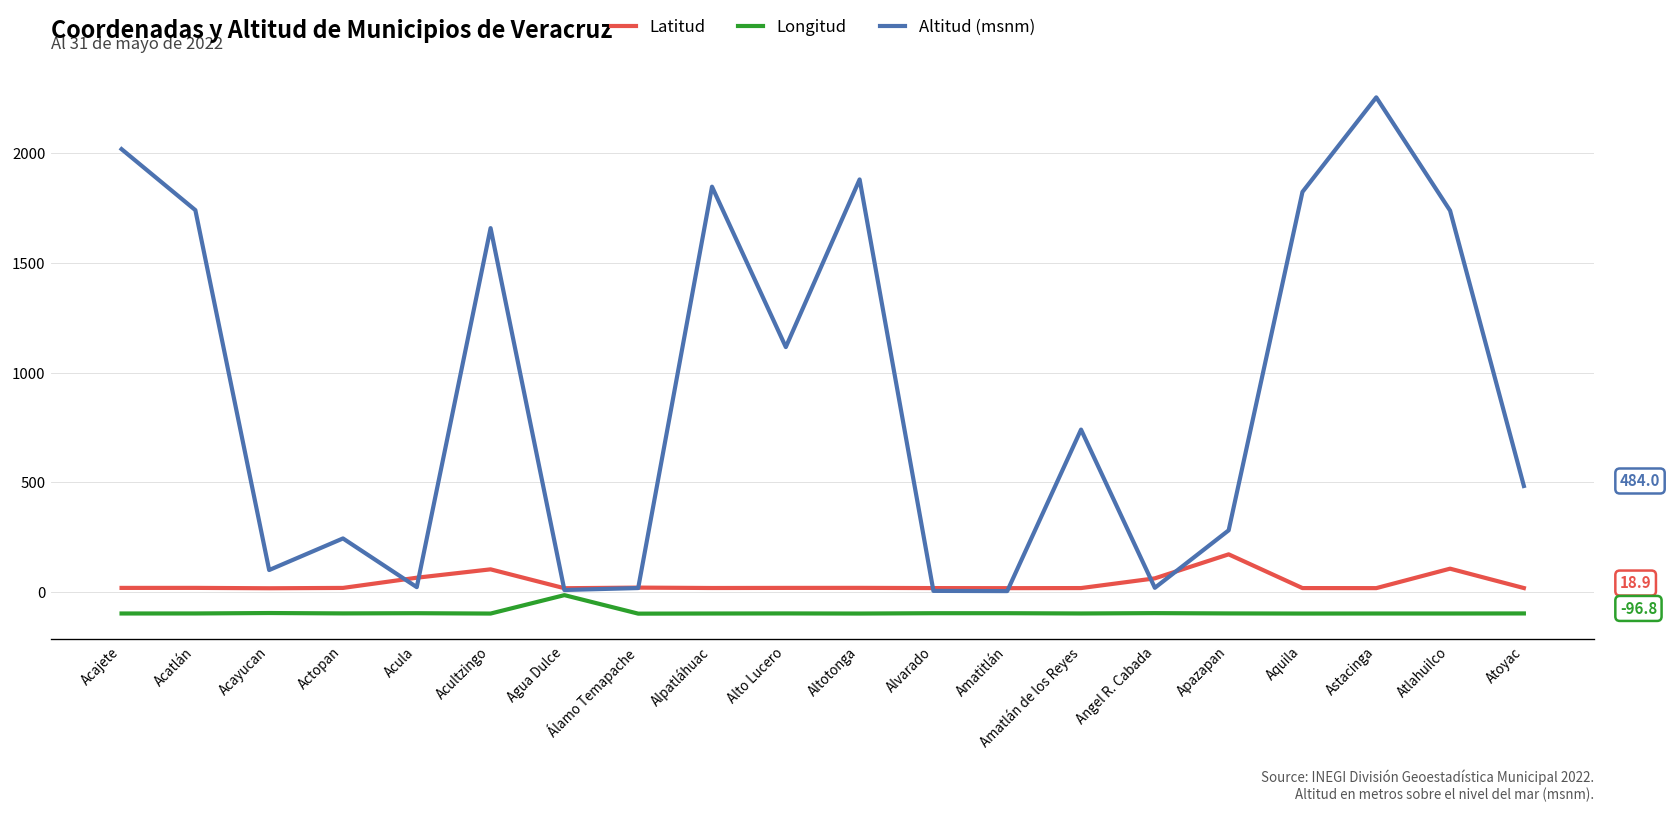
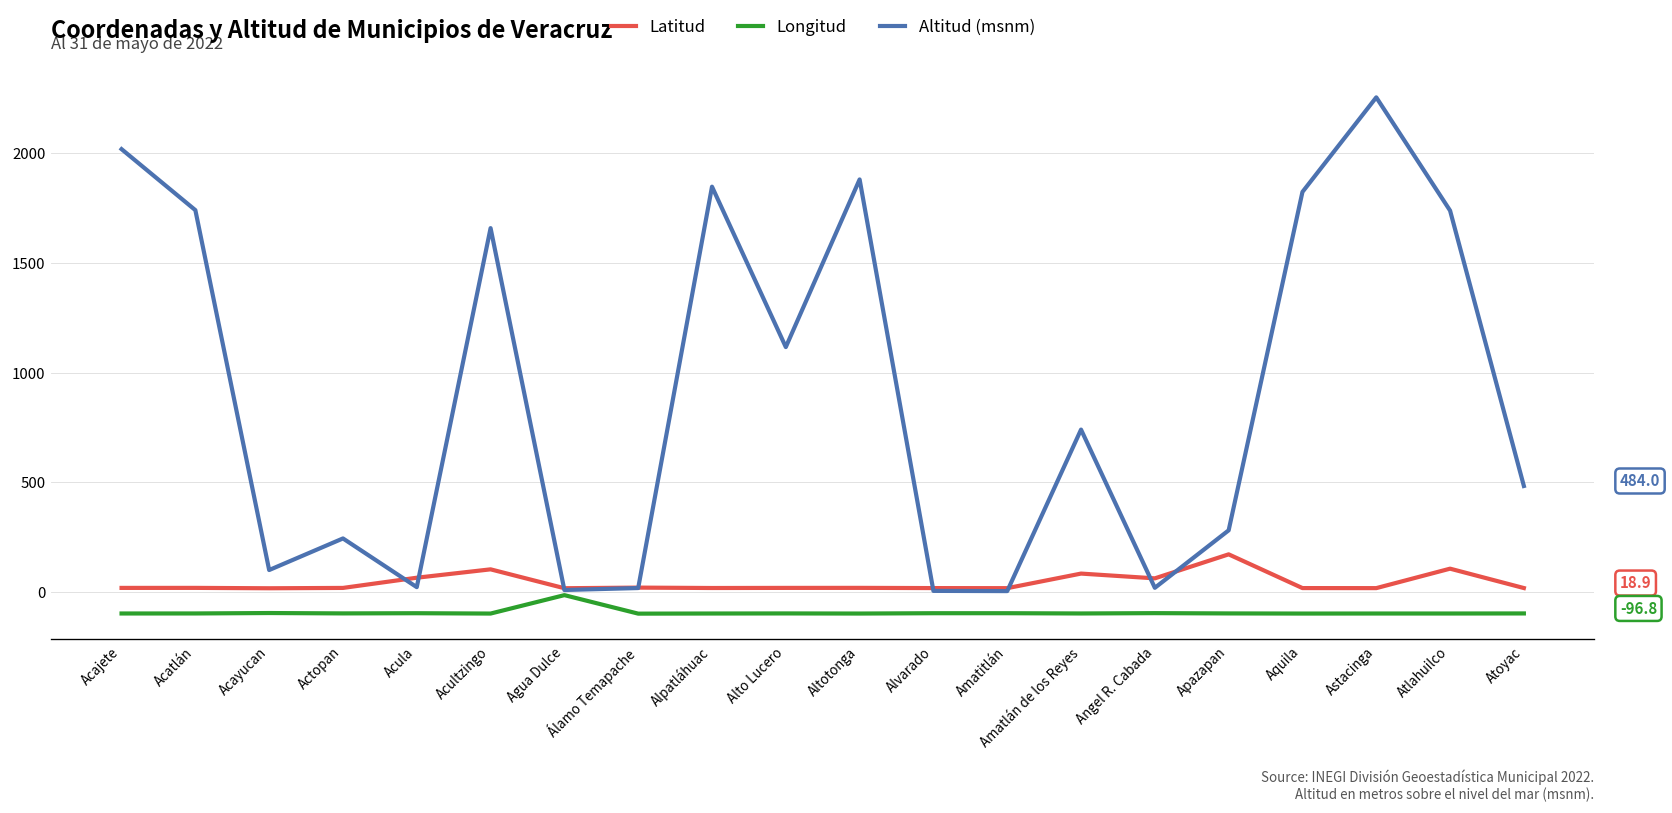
Latitud, Amatlán de los Reyes: 20 -> 80
